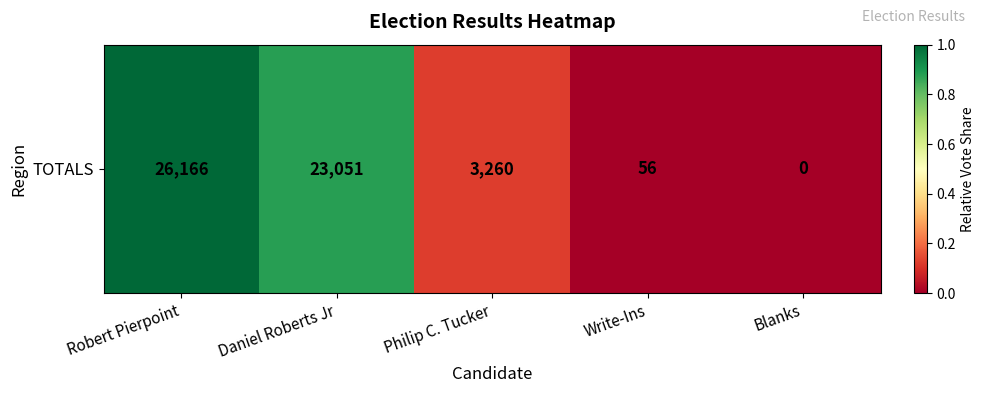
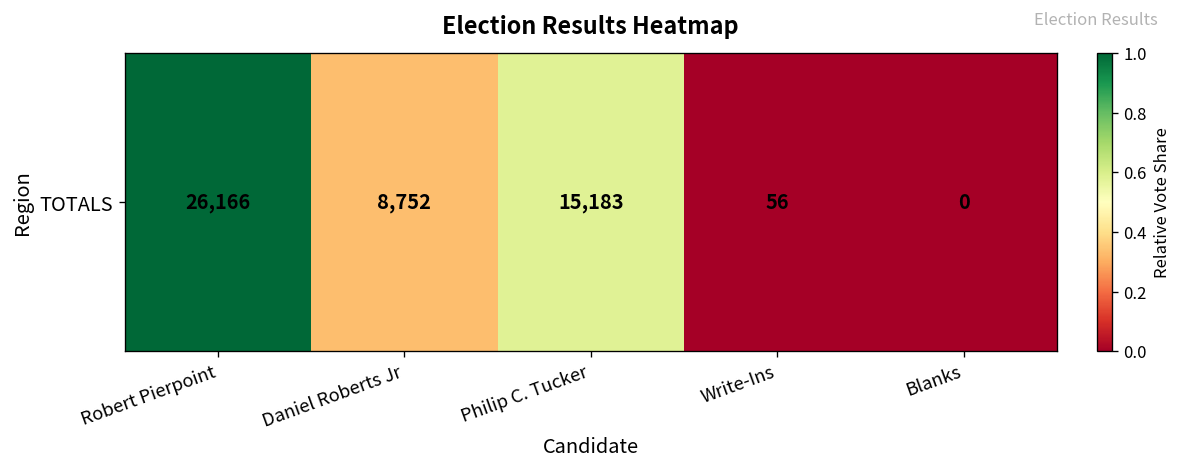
TOTALS, Daniel Roberts Jr: 23,051 -> 8,752
TOTALS, Philip C. Tucker: 3,260 -> 15,183
